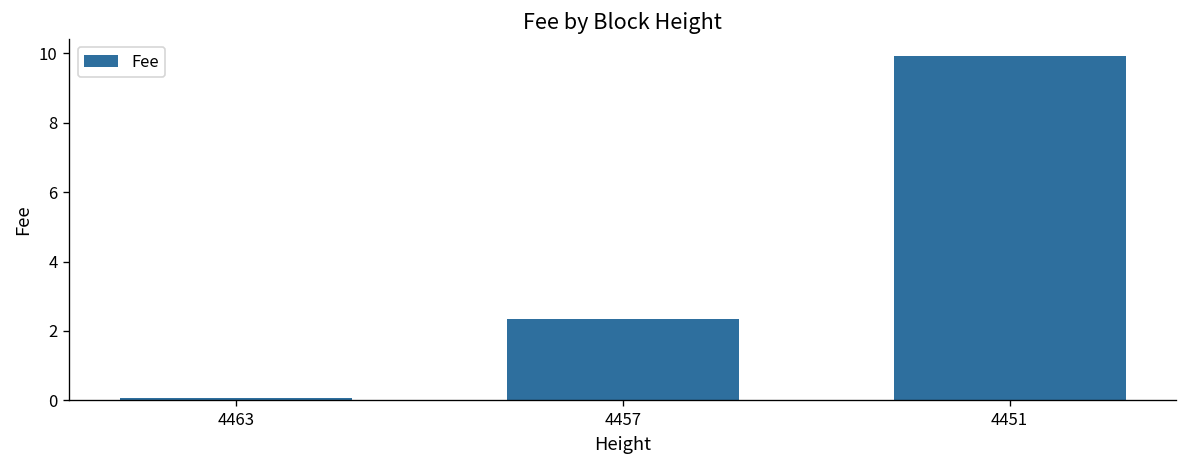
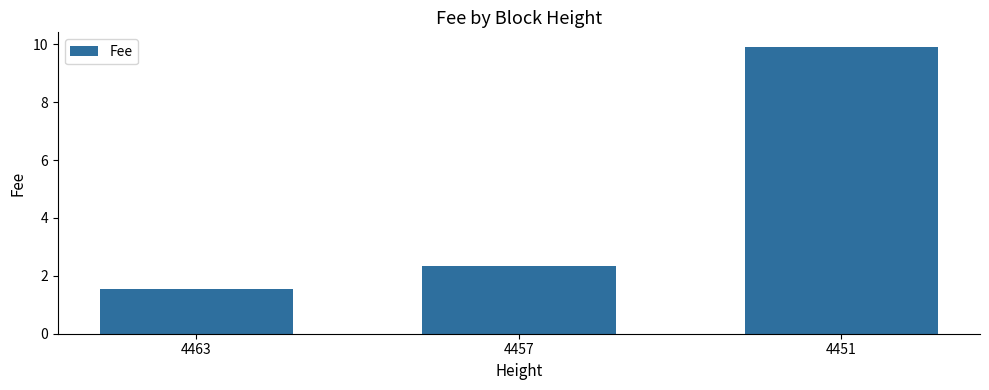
4463: 0.1 -> 1.6
